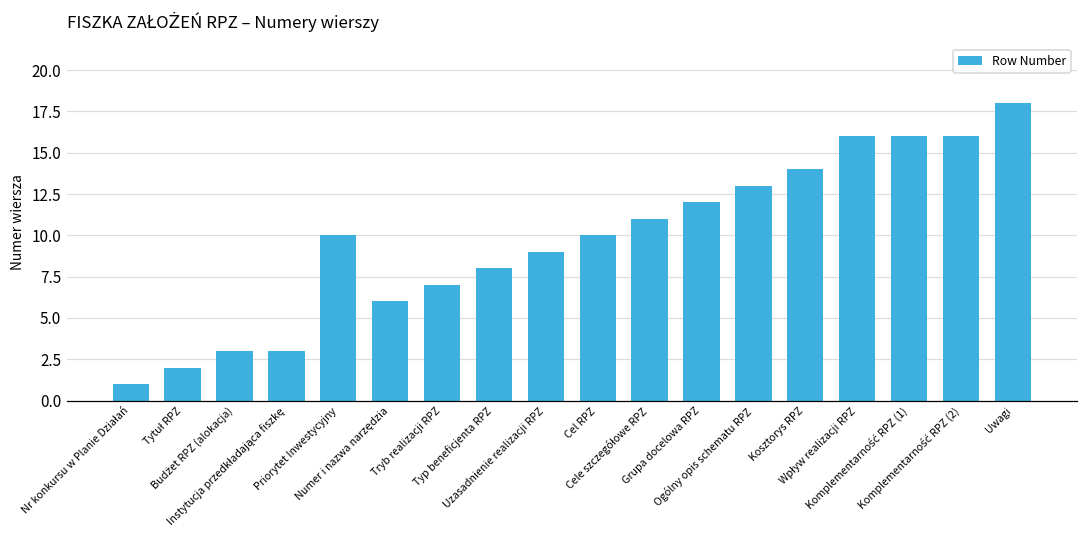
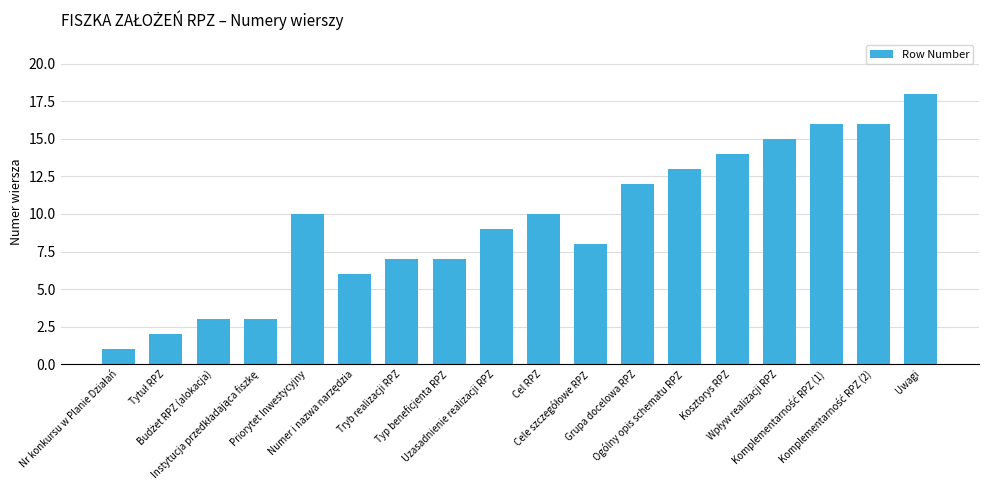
Typ beneficjenta RPZ: 8 -> 7
Cele szczegółowe RPZ: 11 -> 8
Wpływ realizacji RPZ: 16 -> 15
